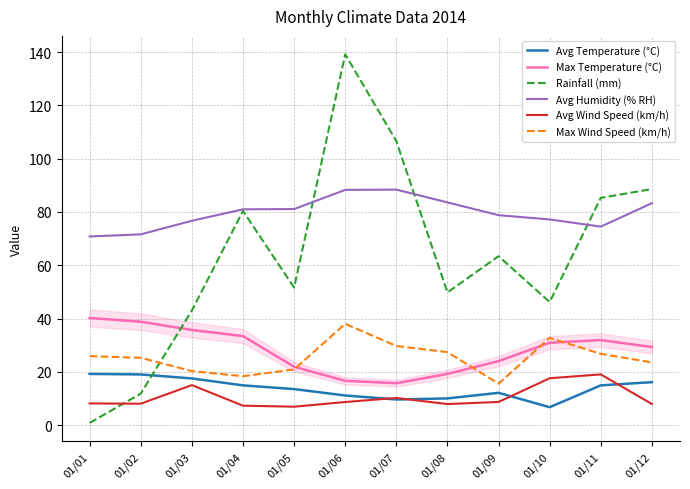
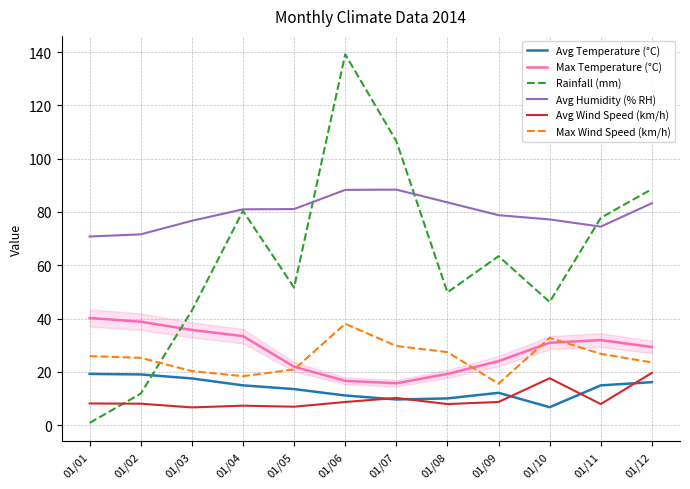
Avg Wind Speed (km/h), 01/03: 15 -> 7
Rainfall (mm), 01/11: 85 -> 78
Avg Wind Speed (km/h), 01/11: 19 -> 8
Avg Wind Speed (km/h), 01/12: 8 -> 20
